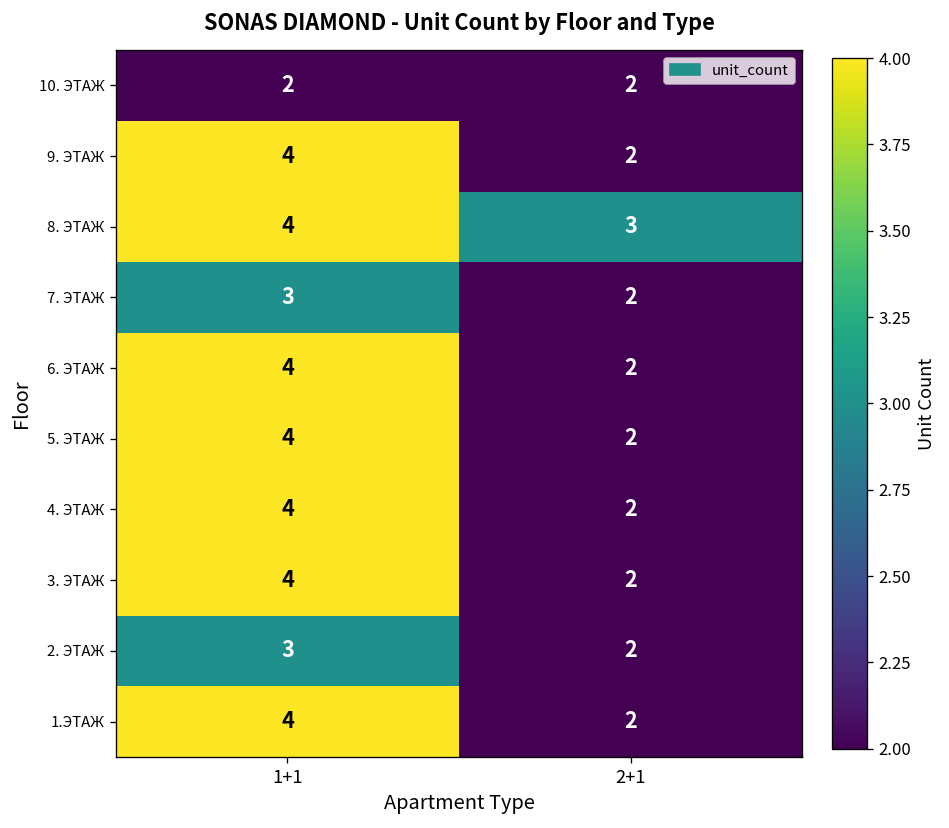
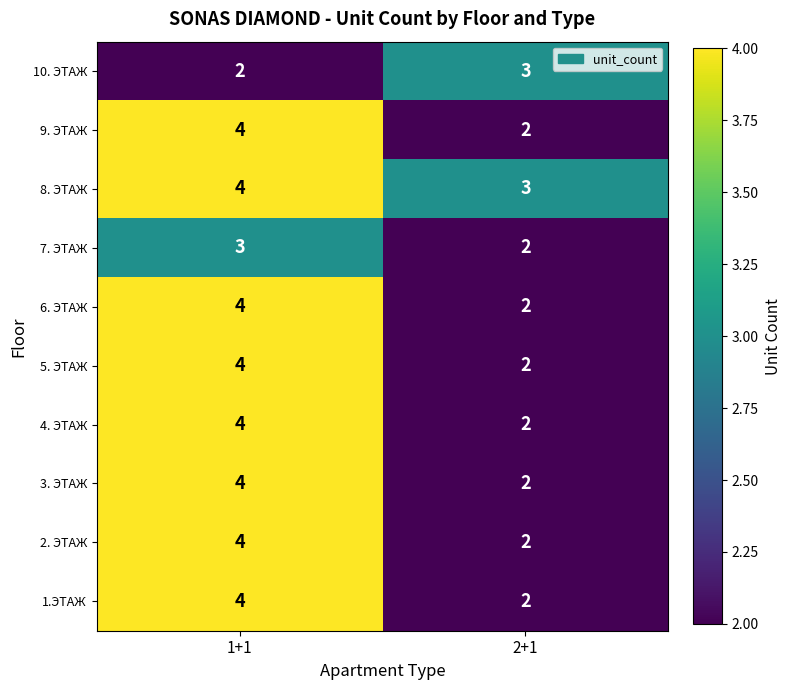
10. ЭТАЖ, 2+1: 2 -> 3
2. ЭТАЖ, 1+1: 3 -> 4
